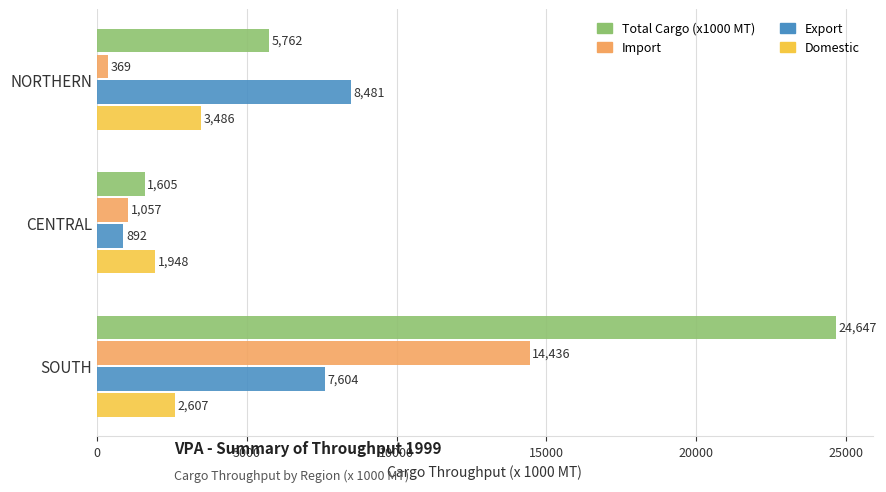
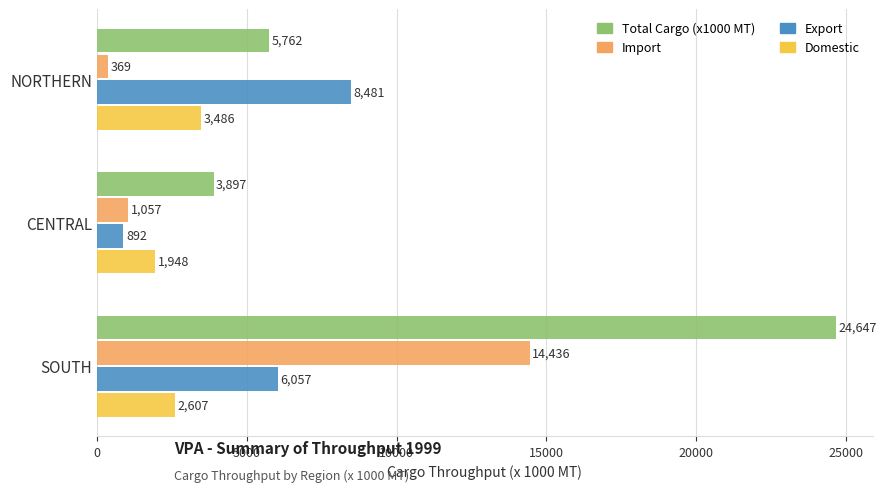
Total Cargo (x1000 MT), CENTRAL: 1,605 -> 3,897
Export, SOUTH: 7,604 -> 6,057
